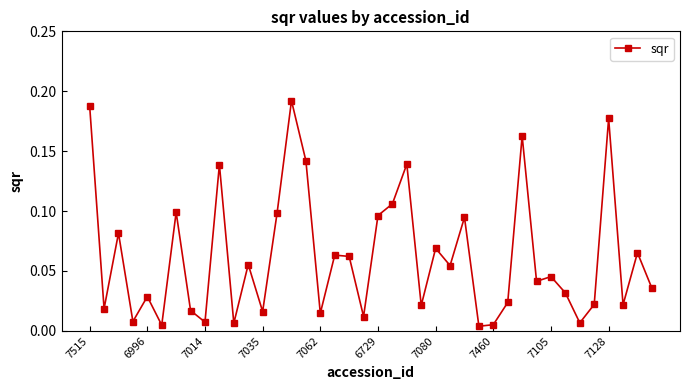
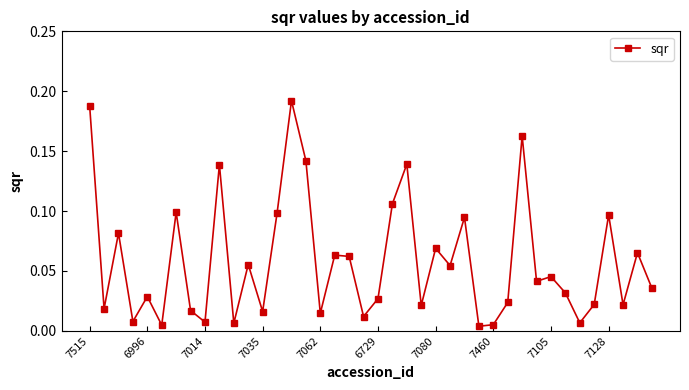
6729: 0.096 -> 0.027
7128: 0.177 -> 0.097
